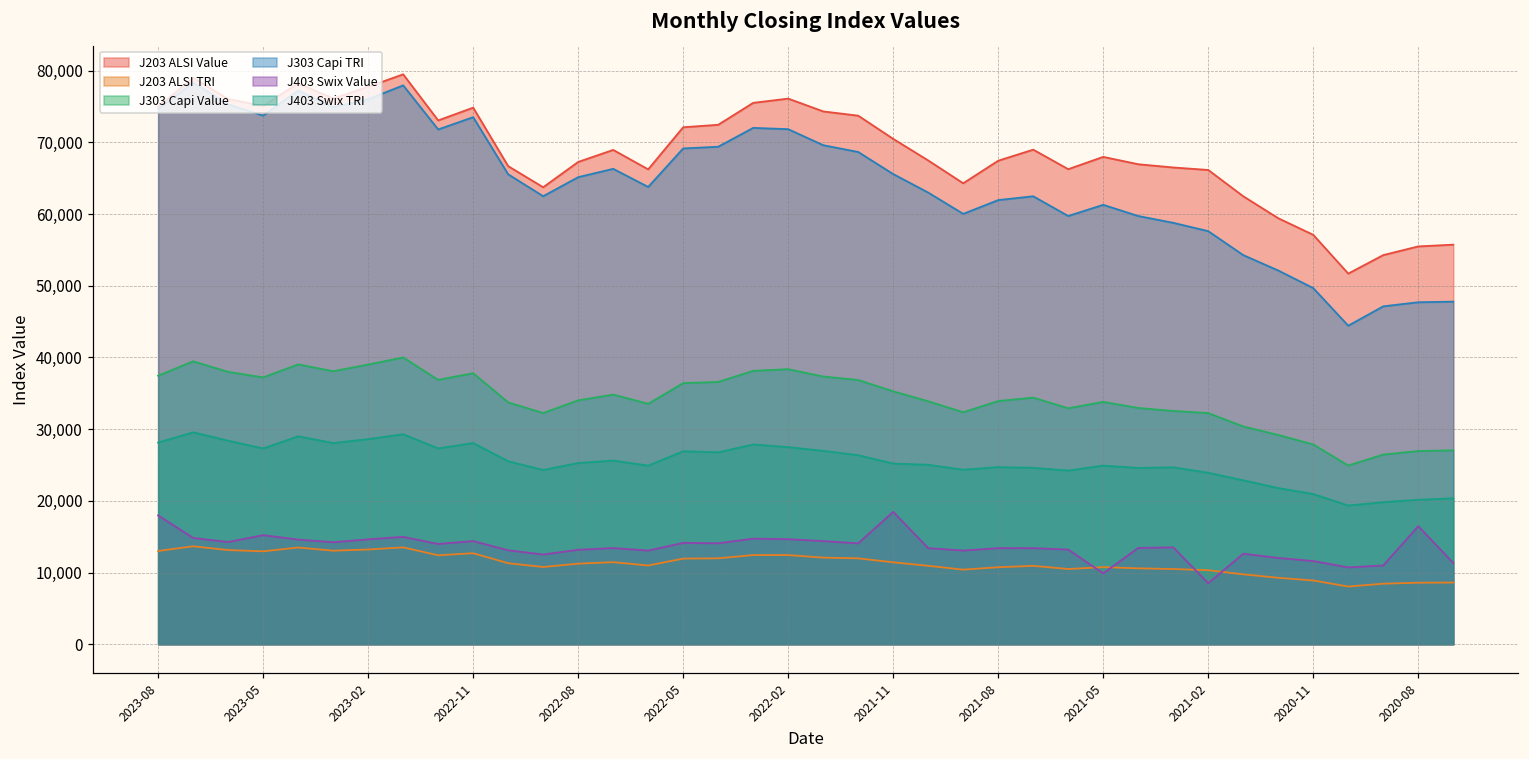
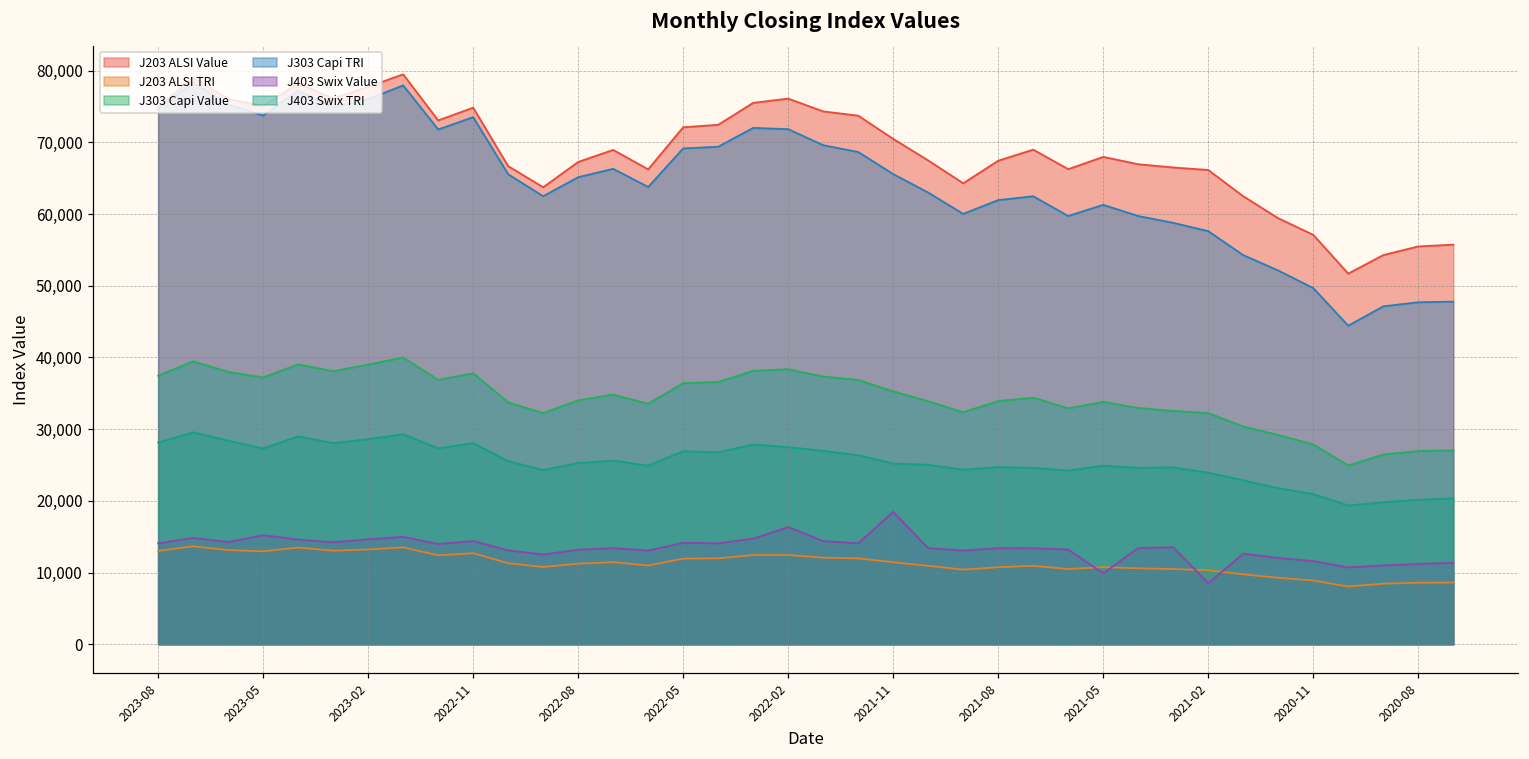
J403 Swix Value, 2023-08: 18,000 -> 14,000
J403 Swix Value, 2022-02: 15,000 -> 16,000
J403 Swix Value, 2020-08: 16,000 -> 11,000
